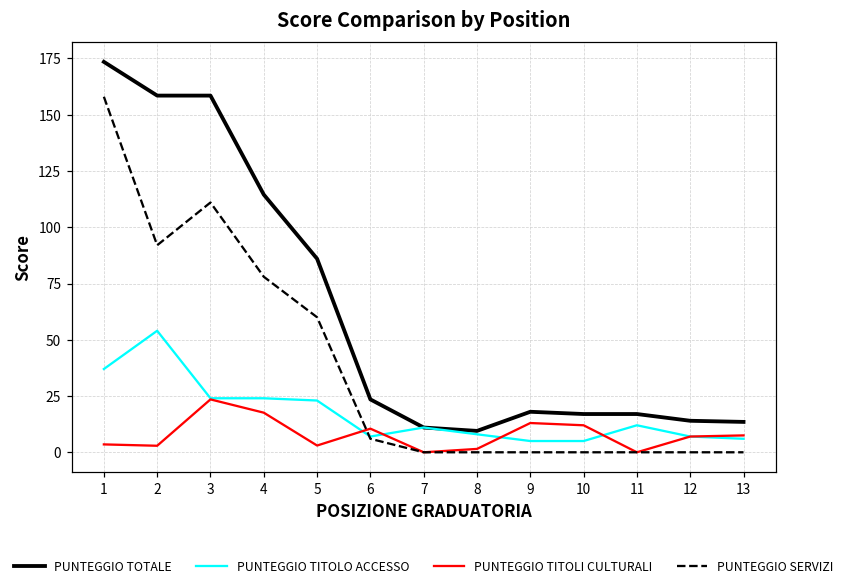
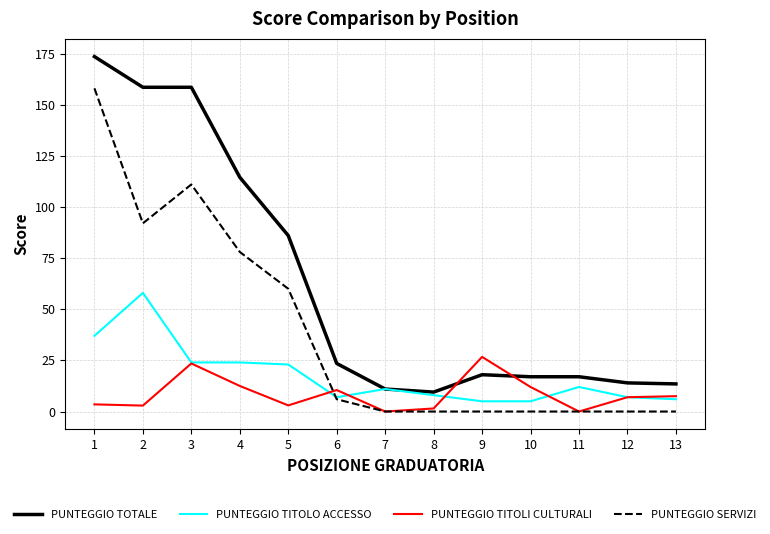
PUNTEGGIO TITOLO ACCESSO, 2: 54 -> 58
PUNTEGGIO TITOLI CULTURALI, 4: 18 -> 13
PUNTEGGIO TITOLI CULTURALI, 9: 13 -> 27
